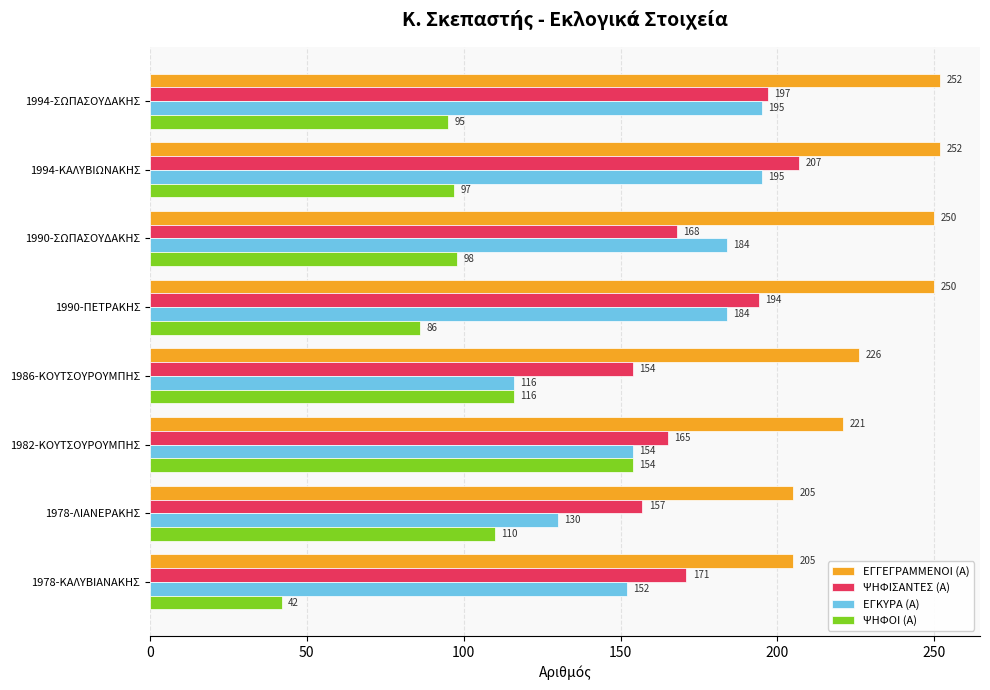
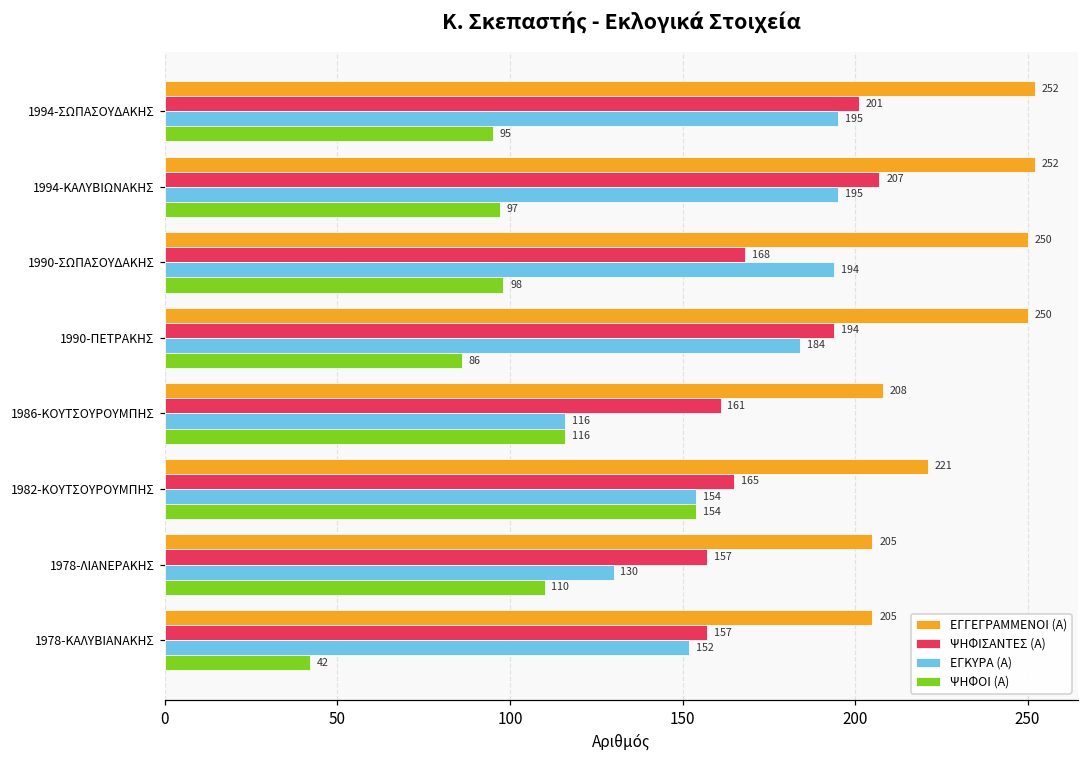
ΨΗΦΙΣΑΝΤΕΣ (Α), 1994-ΣΩΠΑΣΟΥΔΑΚΗΣ: 197 -> 201
ΕΓΚΥΡΑ (Α), 1990-ΣΩΠΑΣΟΥΔΑΚΗΣ: 184 -> 194
ΕΓΓΕΓΡΑΜΜΕΝΟΙ (Α), 1986-ΚΟΥΤΣΟΥΡΟΥΜΠΗΣ: 226 -> 208
ΨΗΦΙΣΑΝΤΕΣ (Α), 1986-ΚΟΥΤΣΟΥΡΟΥΜΠΗΣ: 154 -> 161
ΨΗΦΙΣΑΝΤΕΣ (Α), 1978-ΚΑΛΥΒΙΑΝΑΚΗΣ: 171 -> 157
